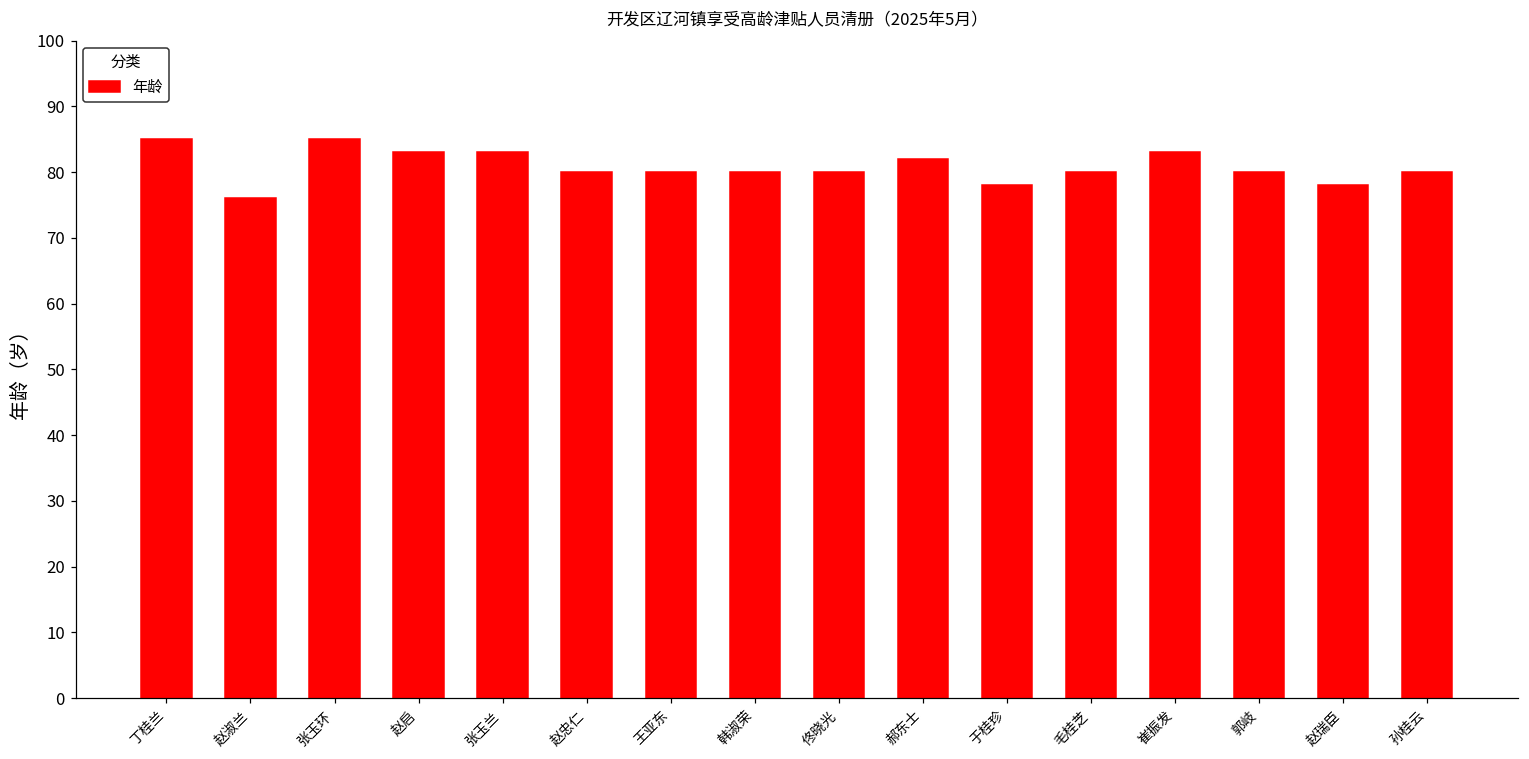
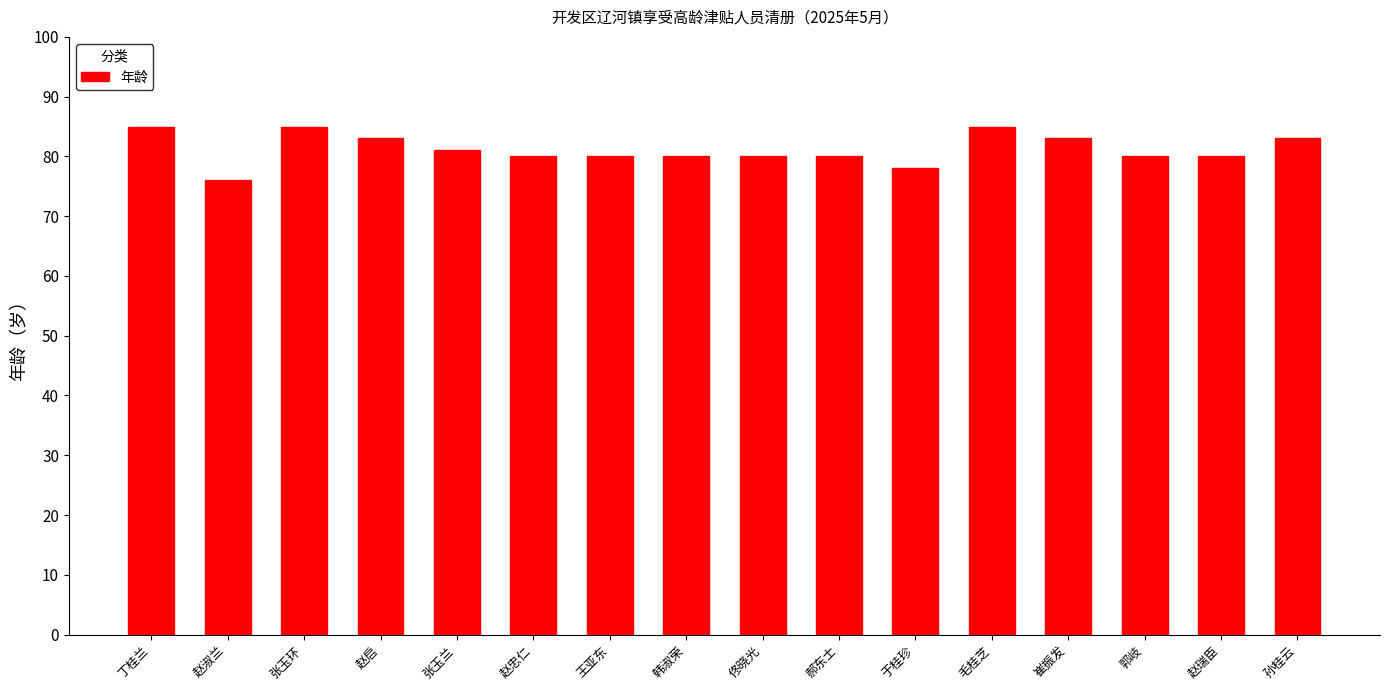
张玉兰: 83 -> 81
郝东士: 82 -> 80
毛桂芝: 80 -> 85
赵瑞臣: 78 -> 80
孙桂云: 80 -> 83
